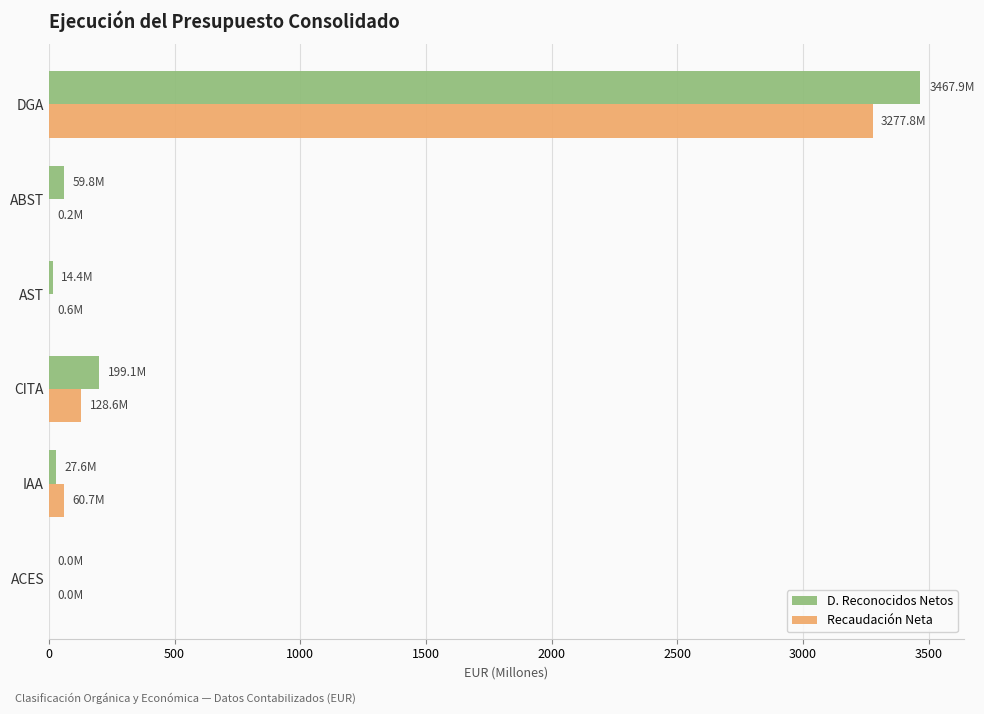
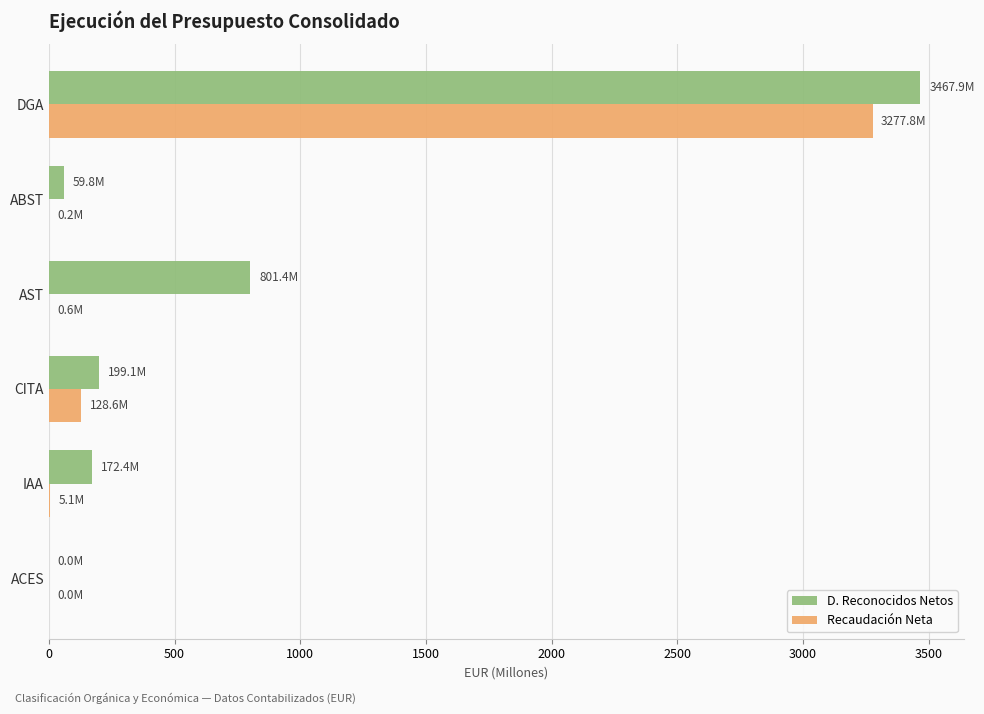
D. Reconocidos Netos, AST: 14.4M -> 801.4M
D. Reconocidos Netos, IAA: 27.6M -> 172.4M
Recaudación Neta, IAA: 60.7M -> 5.1M
